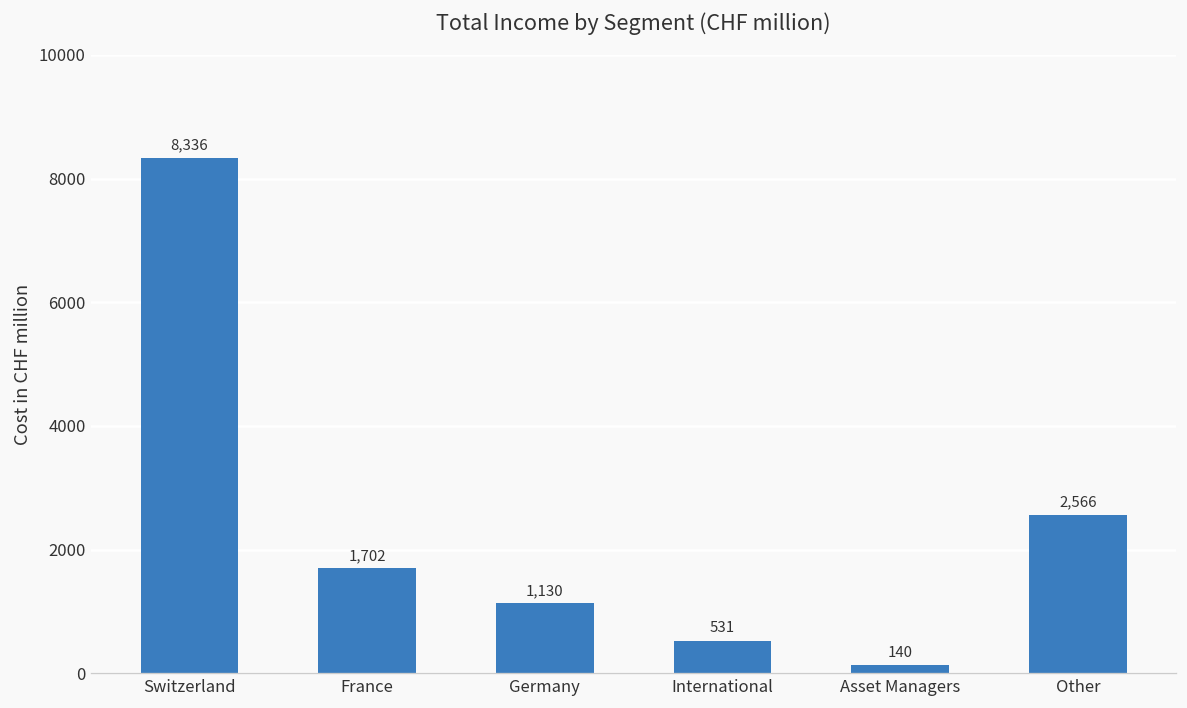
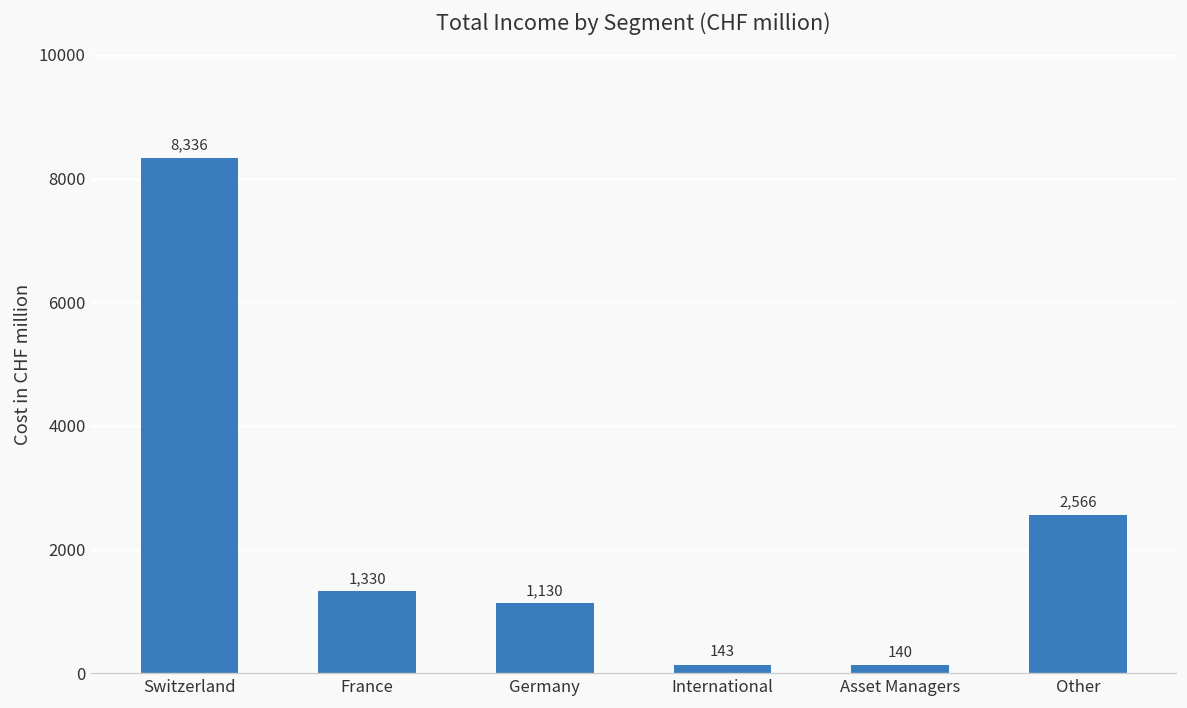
France: 1,702 -> 1,330
International: 531 -> 143
